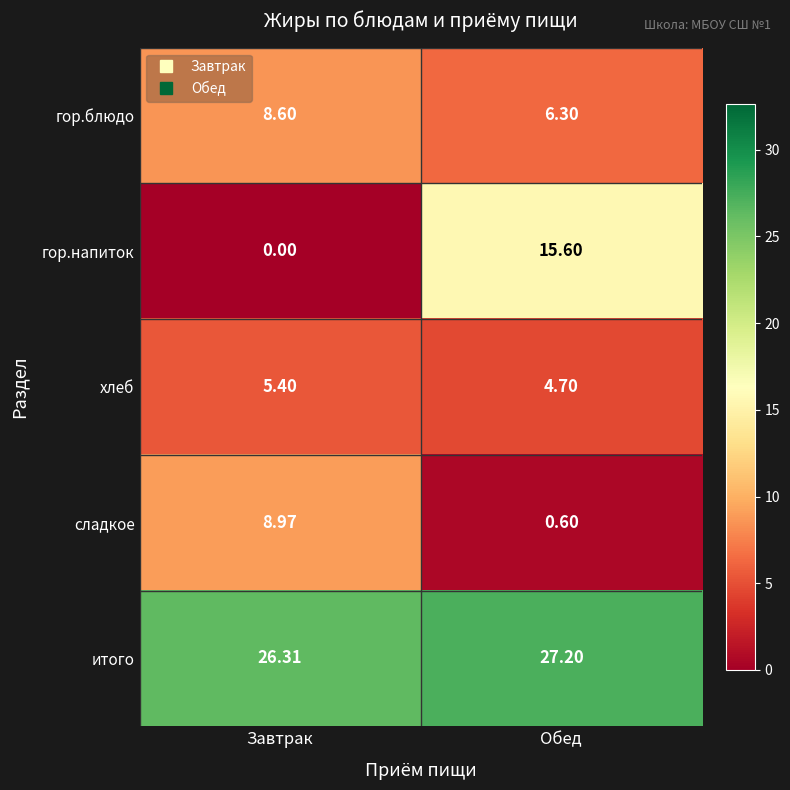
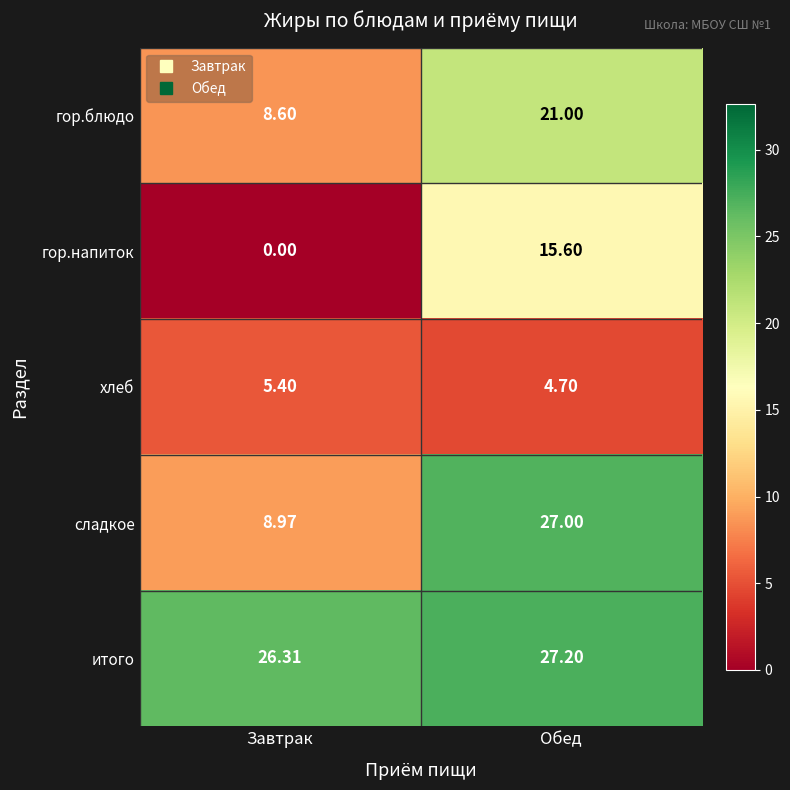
гор.блюдо, Обед: 6.30 -> 21.00
сладкое, Обед: 0.60 -> 27.00
